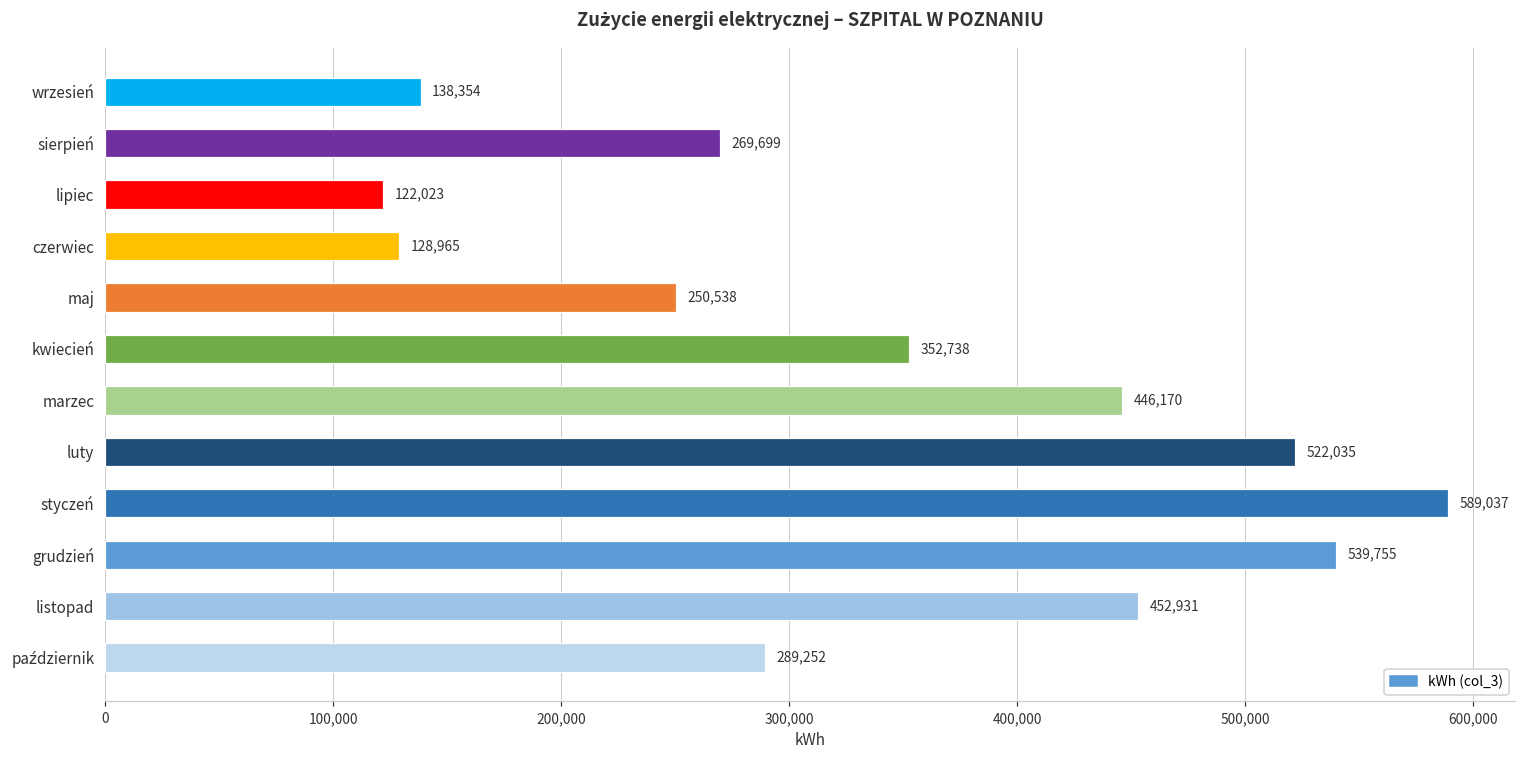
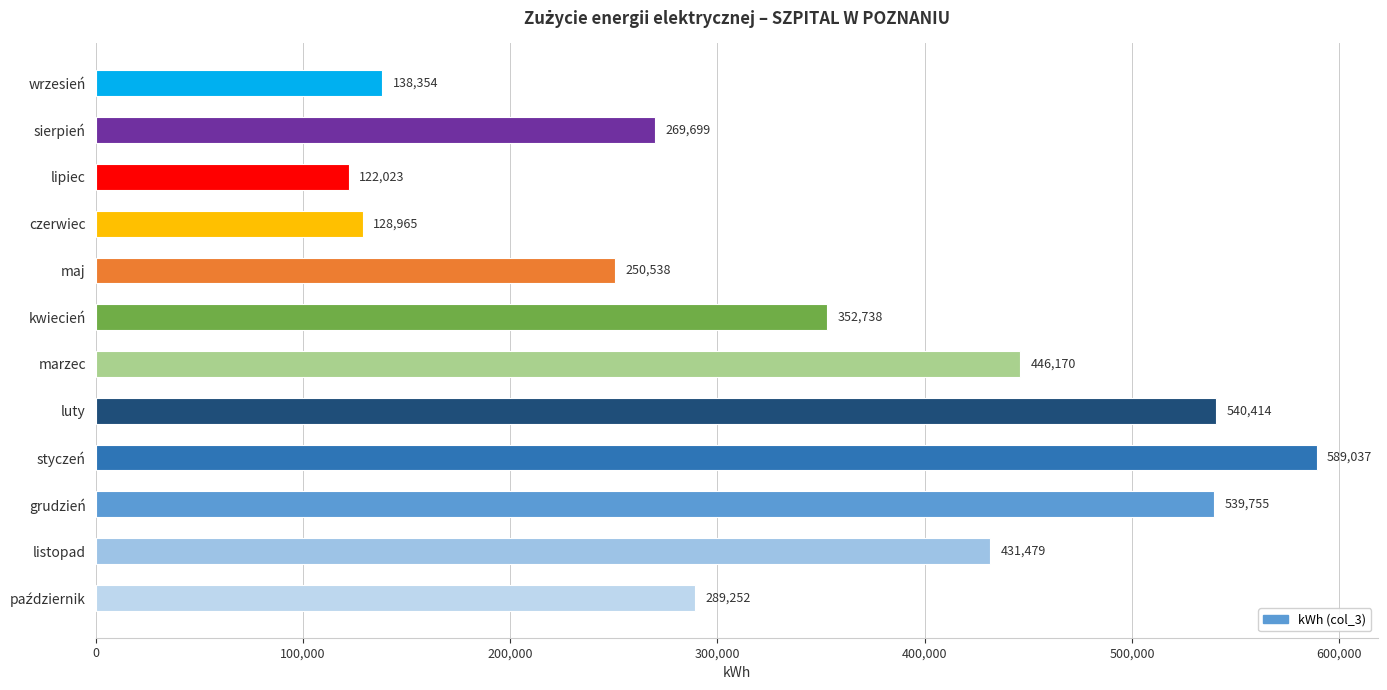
luty: 522,035 -> 540,414
listopad: 452,931 -> 431,479
